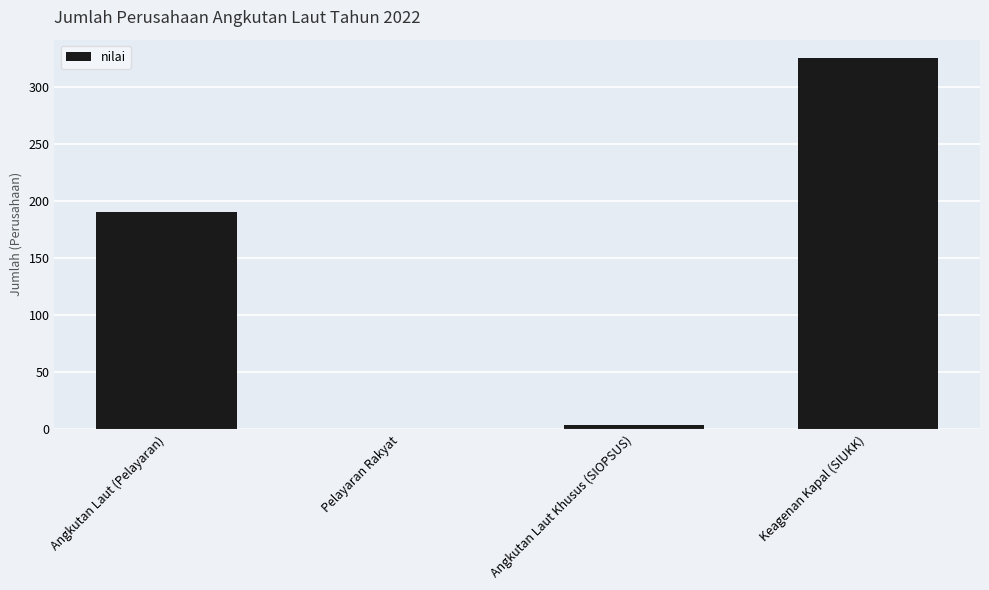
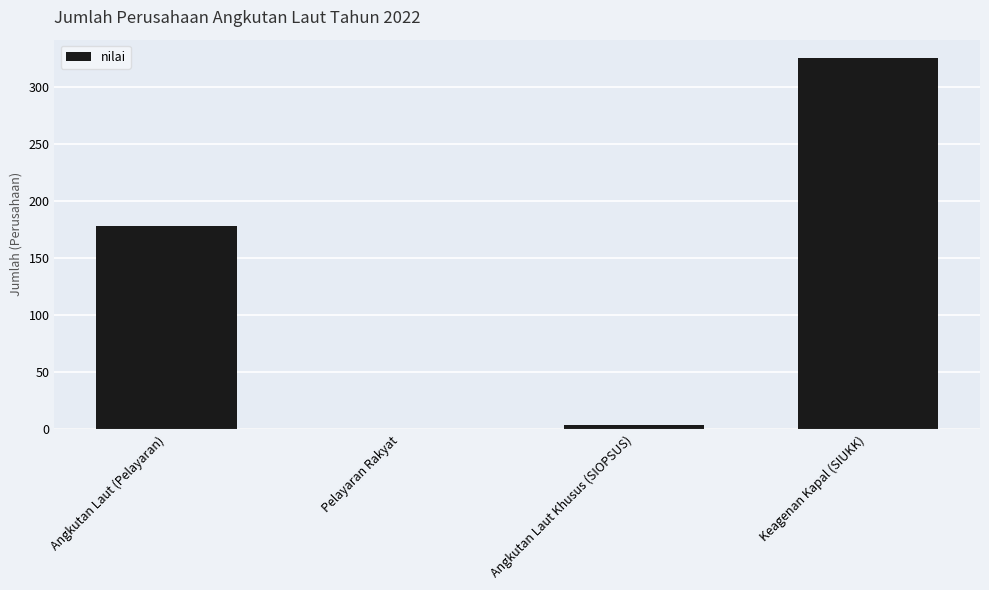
Angkutan Laut (Pelayaran): 191 -> 178
